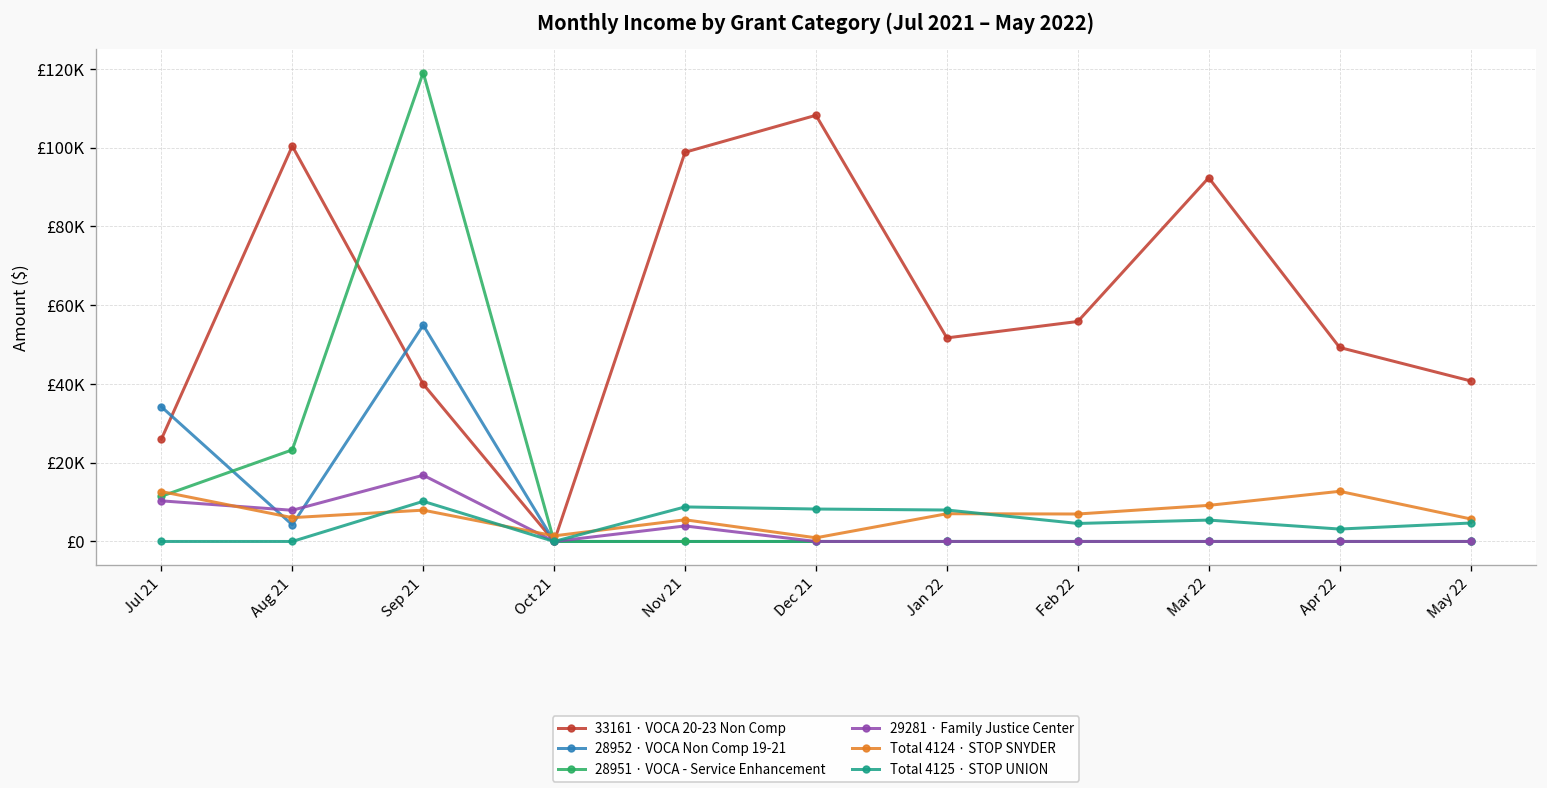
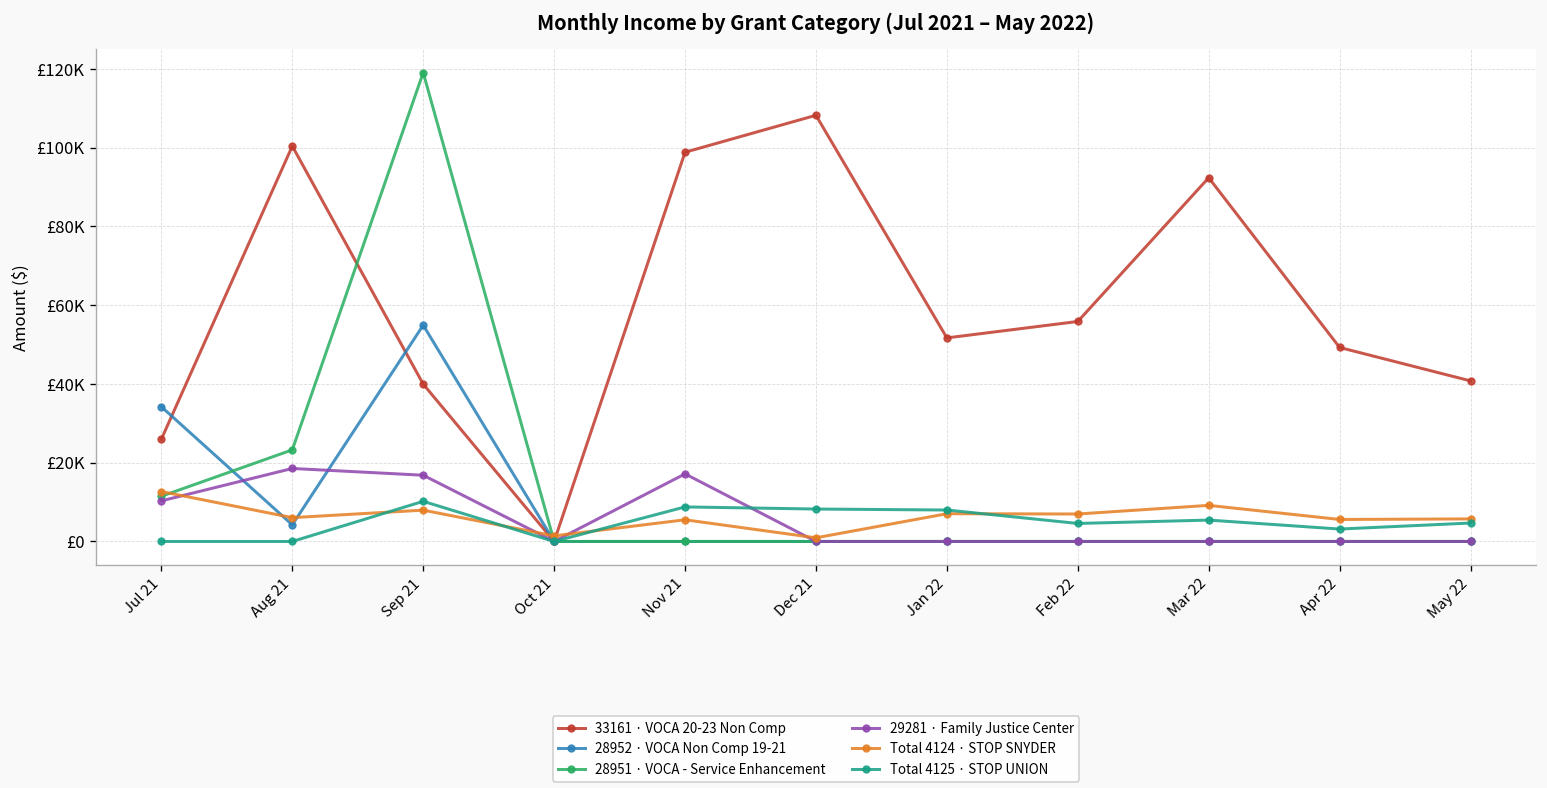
29281 · Family Justice Center, Aug 21: £8000 -> £19000
29281 · Family Justice Center, Nov 21: £4000 -> £17000
Total 4124 · STOP SNYDER, Apr 22: £13000 -> £6000
